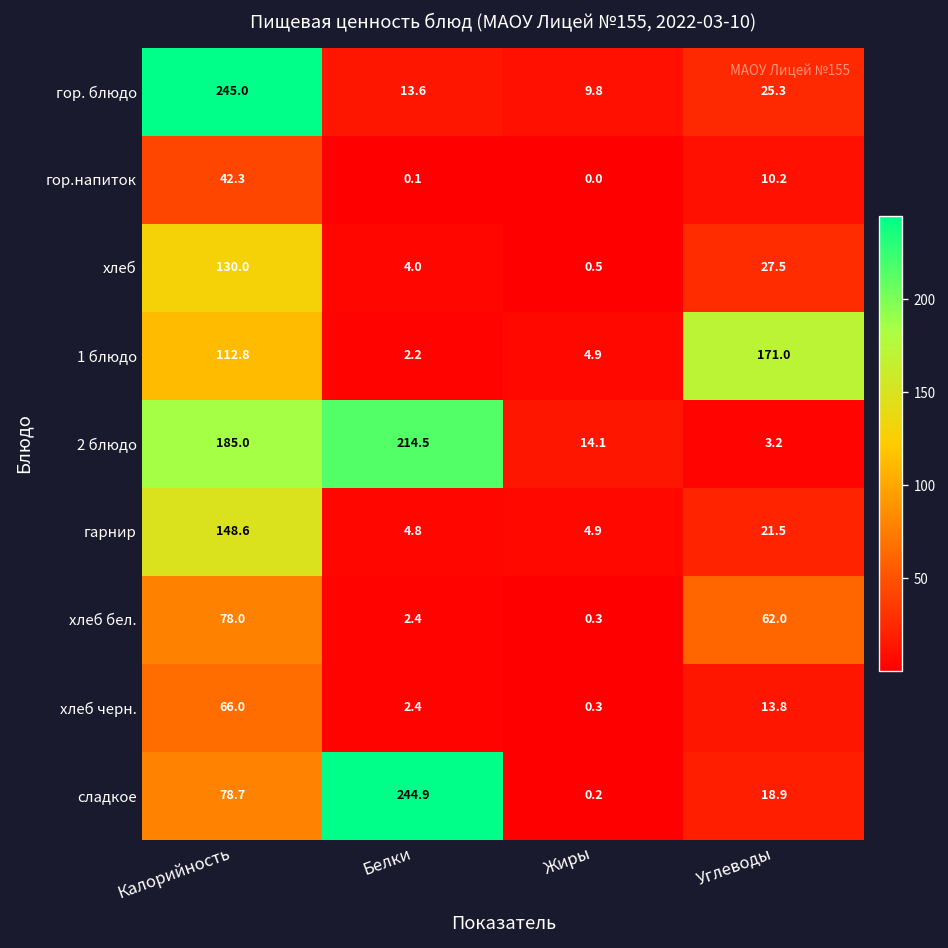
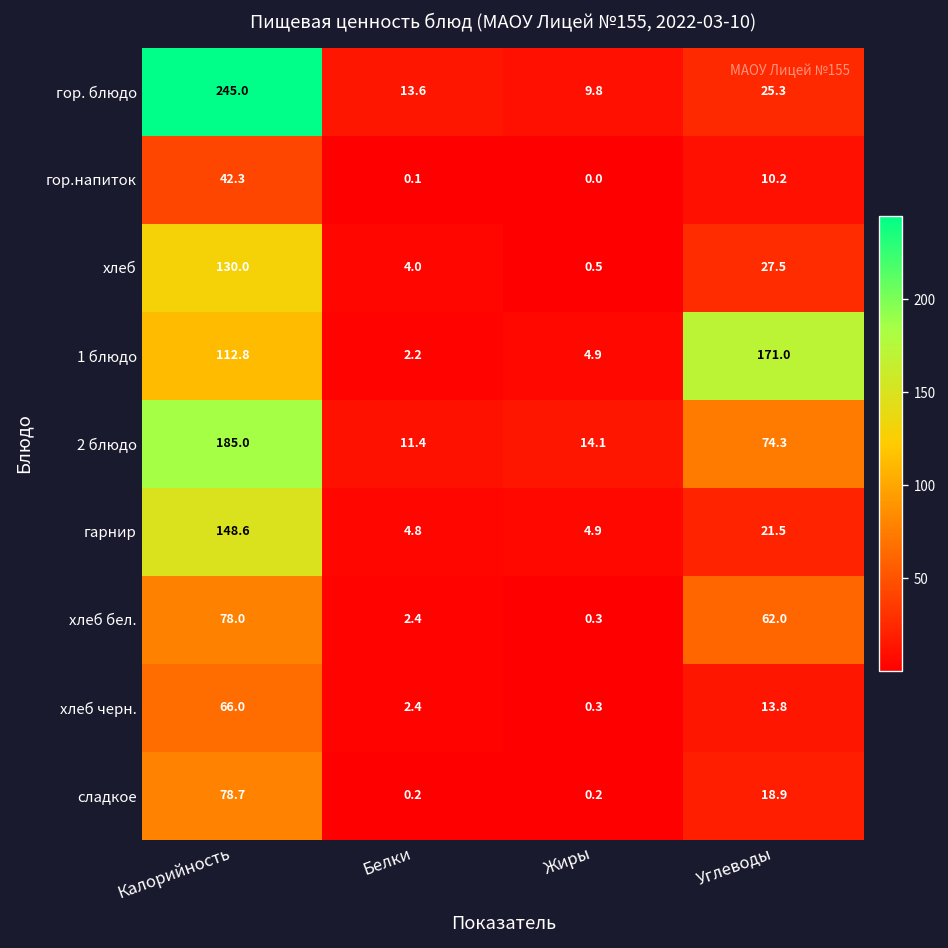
2 блюдо, Белки: 214.5 -> 11.4
2 блюдо, Углеводы: 3.2 -> 74.3
сладкое, Белки: 244.9 -> 0.2
